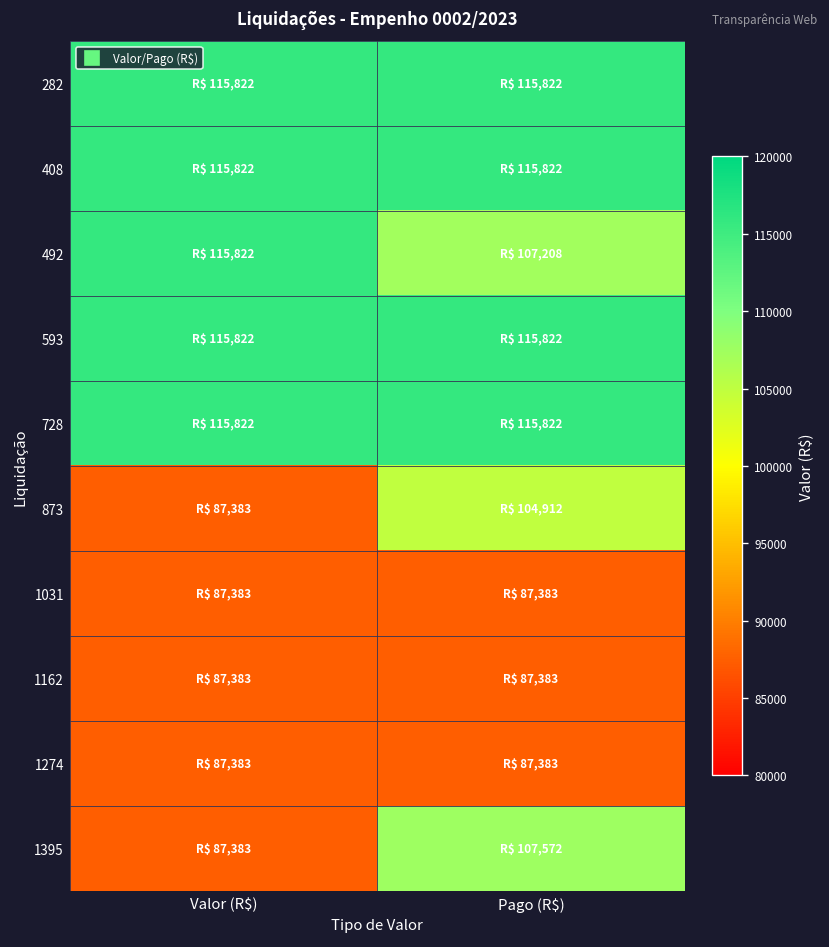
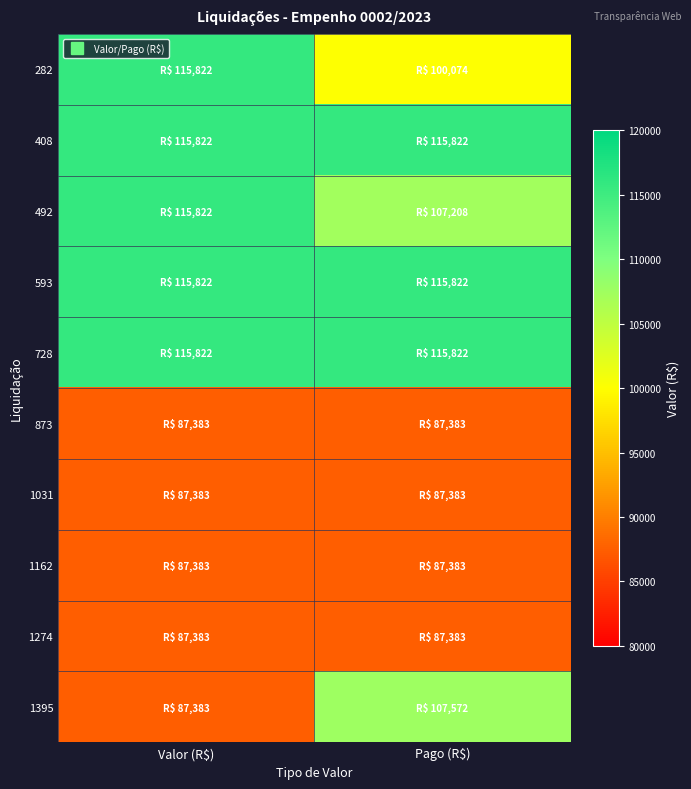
282, Pago (R$): 115,822 -> 100,074
873, Pago (R$): 104,912 -> 87,383
